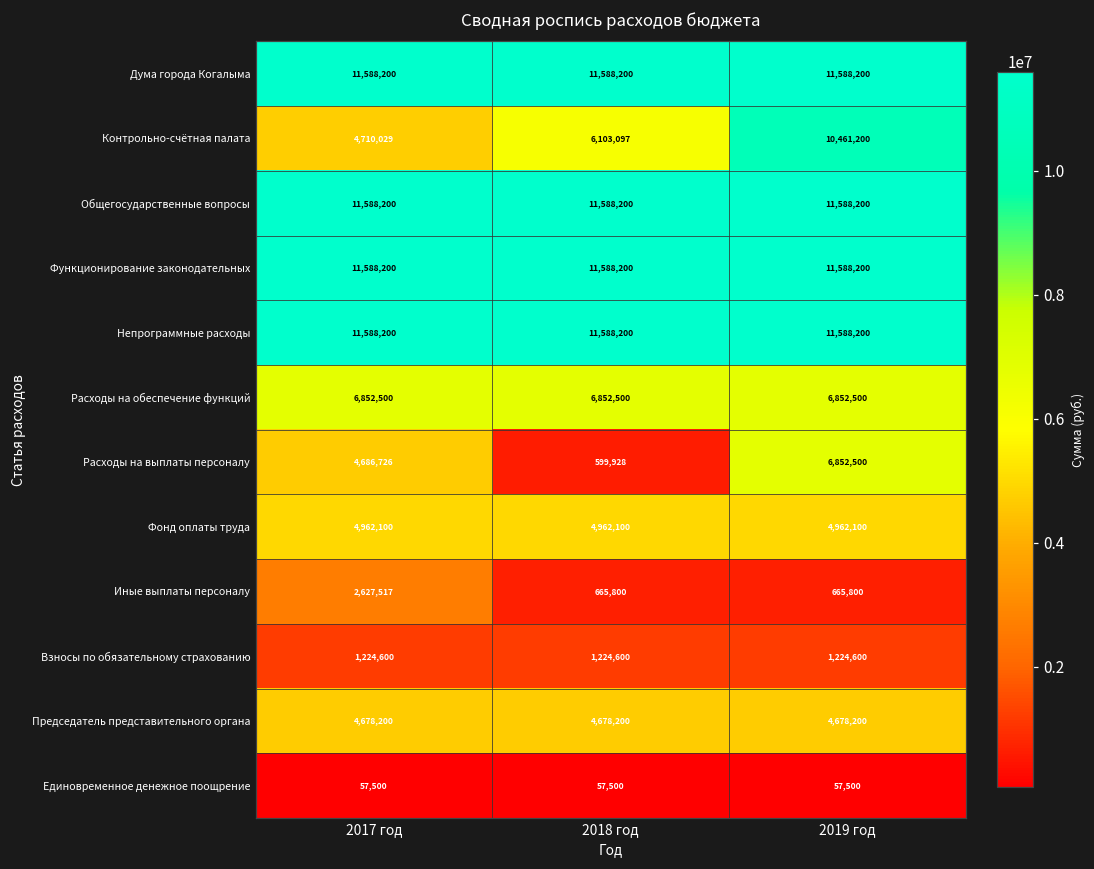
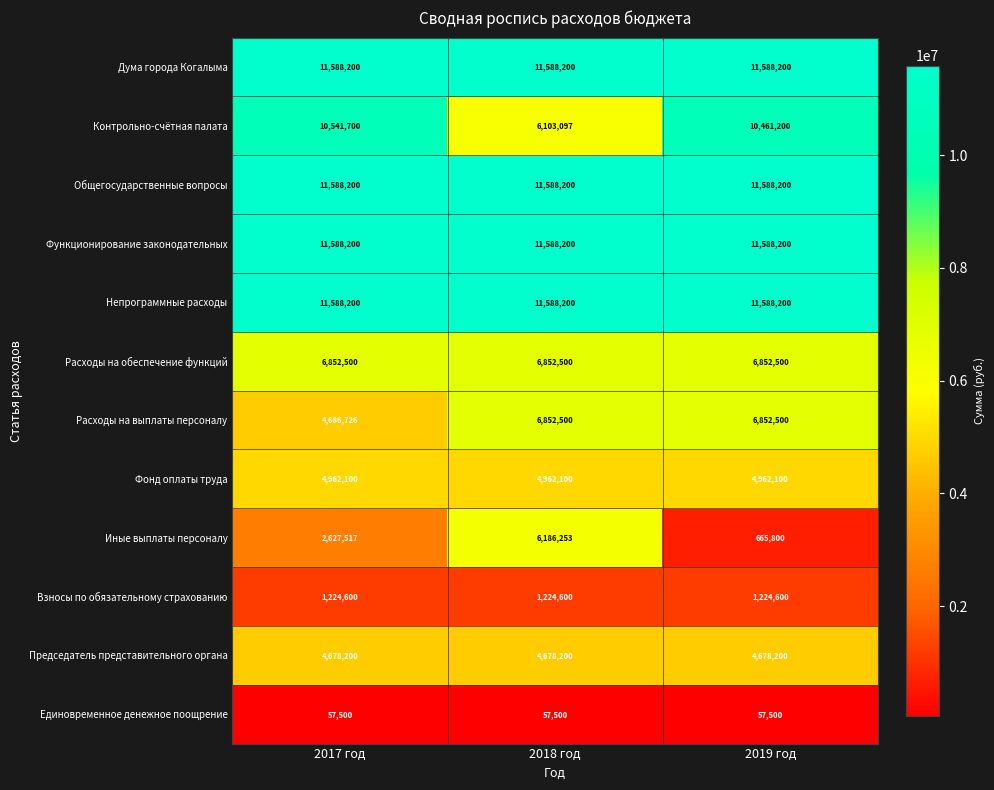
Контрольно-счётная палата, 2017 год: 4,710,029 -> 10,541,700
Расходы на выплаты персоналу, 2018 год: 599,928 -> 6,852,500
Иные выплаты персоналу, 2018 год: 665,800 -> 6,186,253
